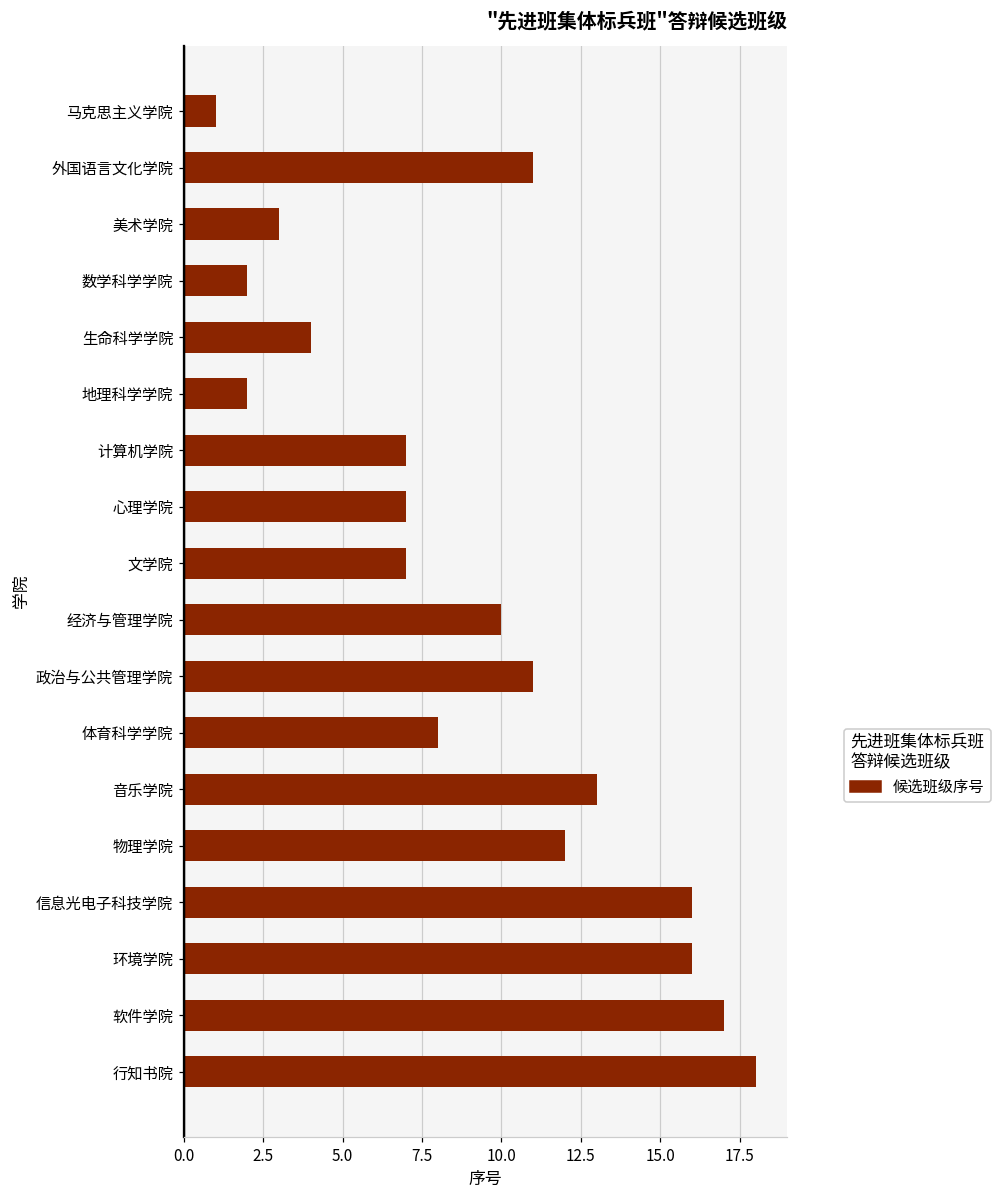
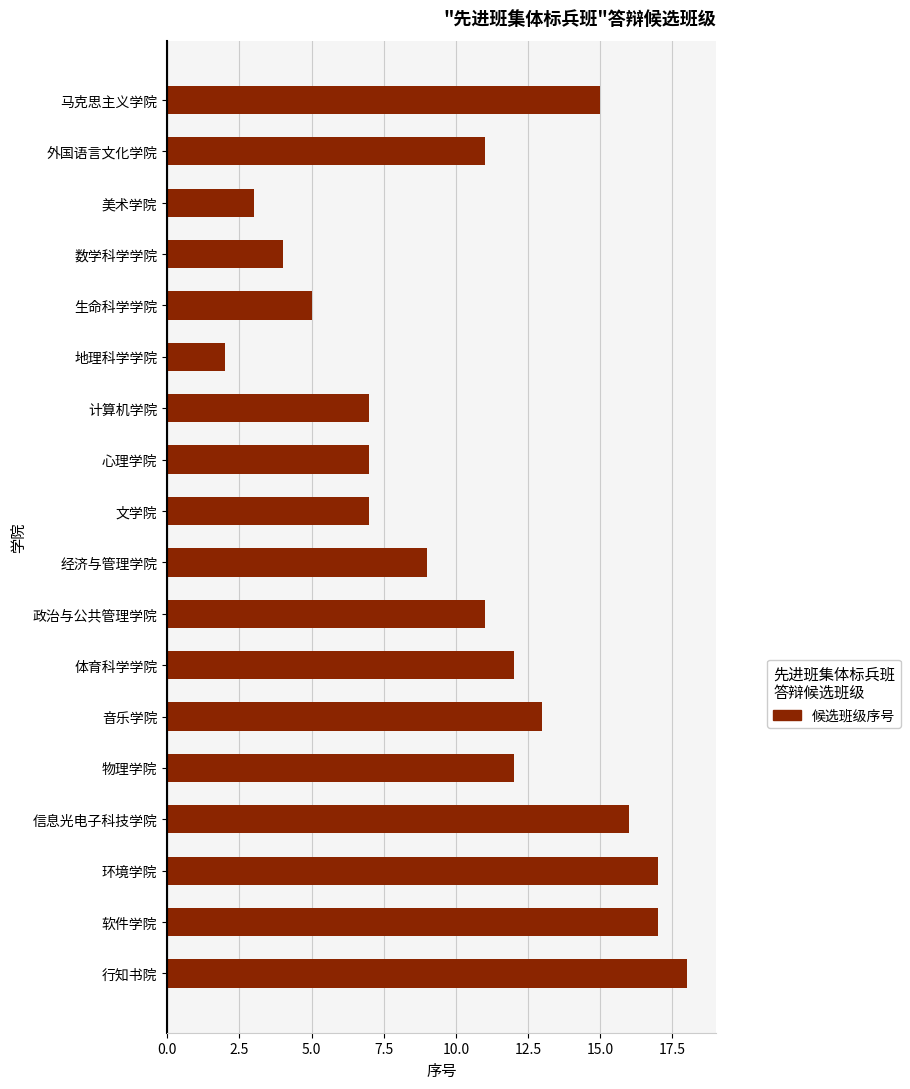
马克思主义学院: 1 -> 15
数学科学学院: 2 -> 4
生命科学学院: 4 -> 5
经济与管理学院: 10 -> 9
体育科学学院: 8 -> 12
环境学院: 16 -> 17
